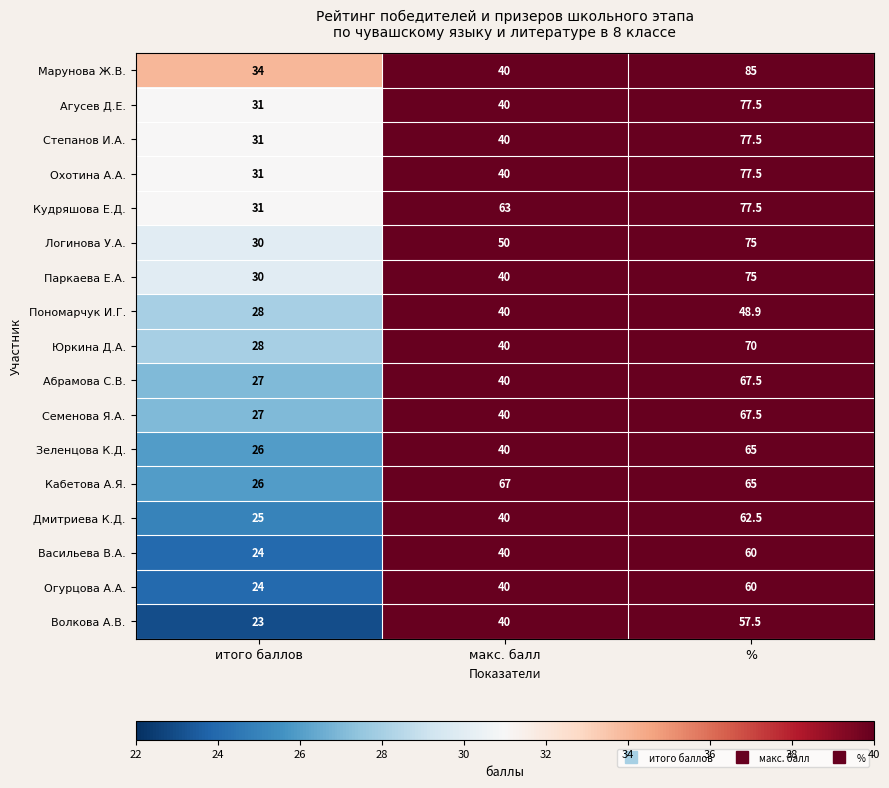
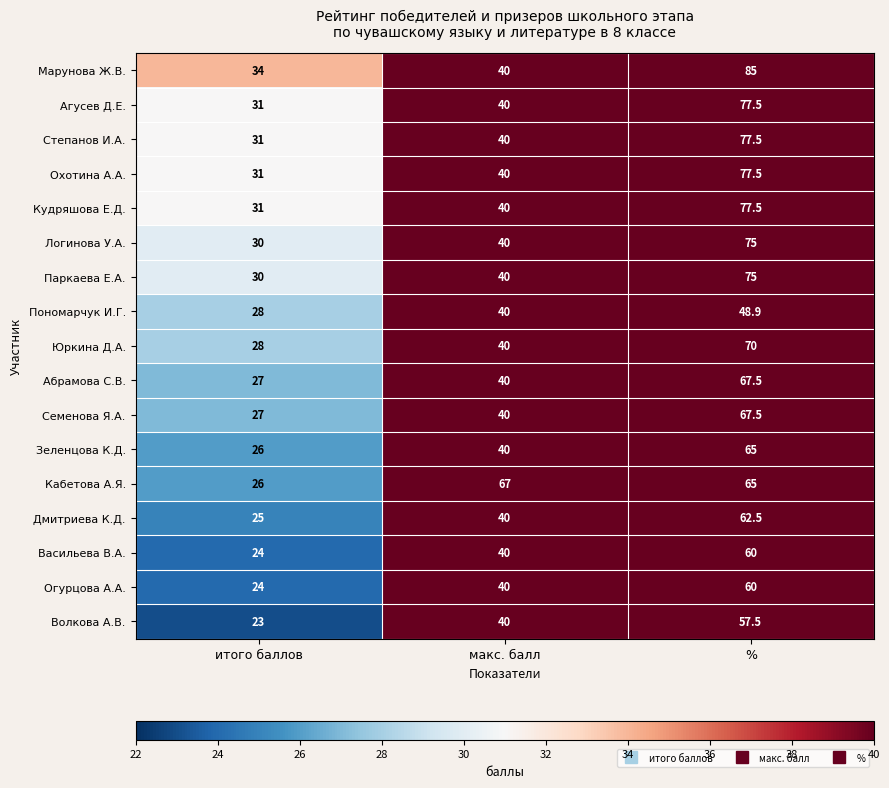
Кудряшова Е.Д., макс. балл: 63 -> 40
Логинова У.А., макс. балл: 50 -> 40
